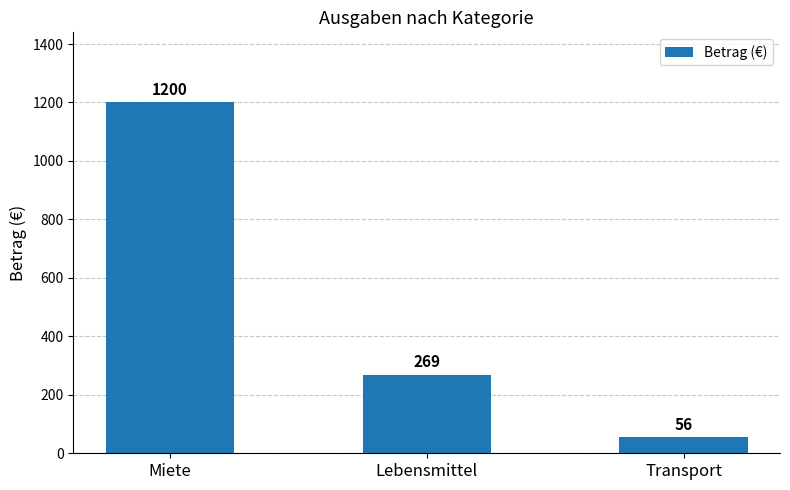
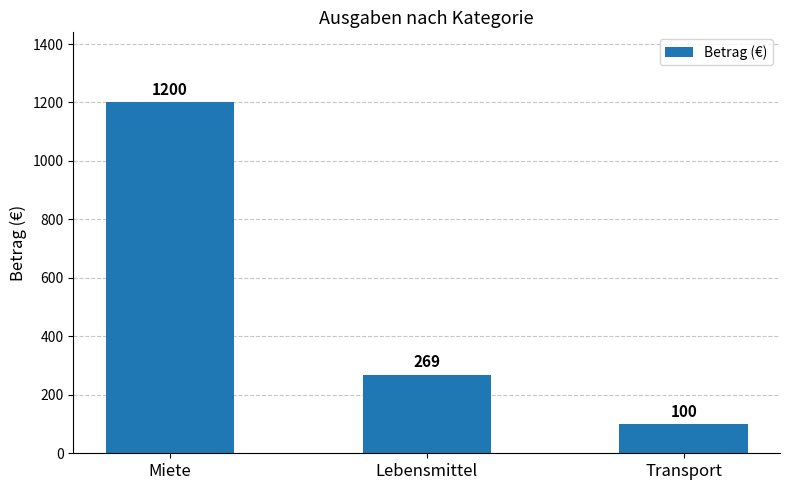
Transport: 56 -> 100
